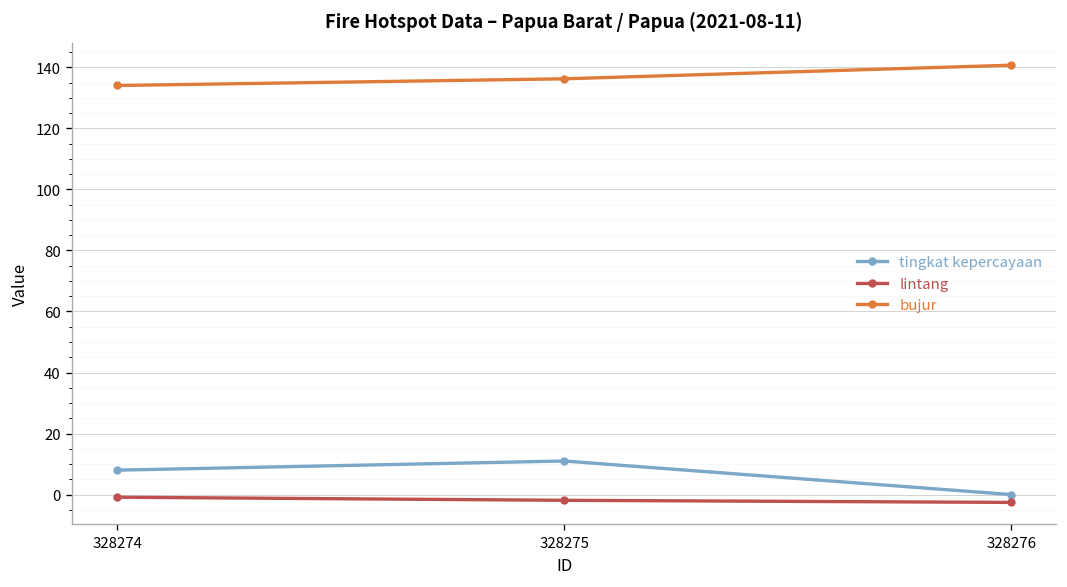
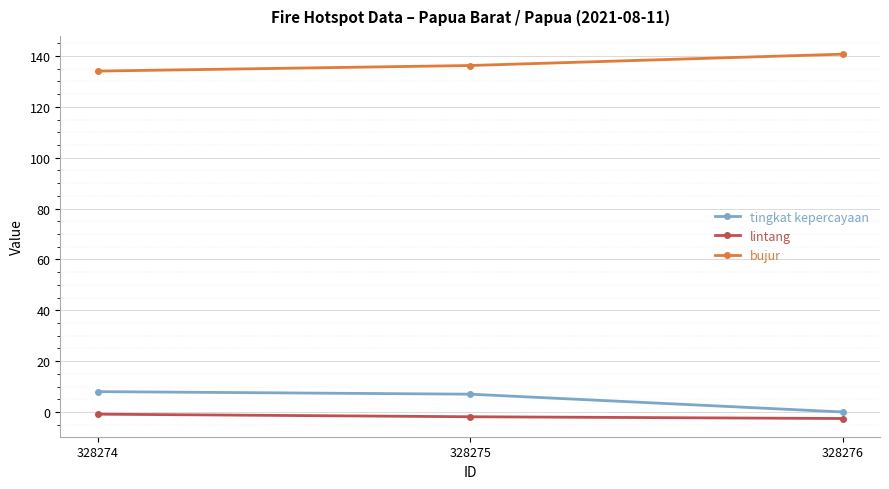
tingkat kepercayaan, 328275: 11 -> 7
